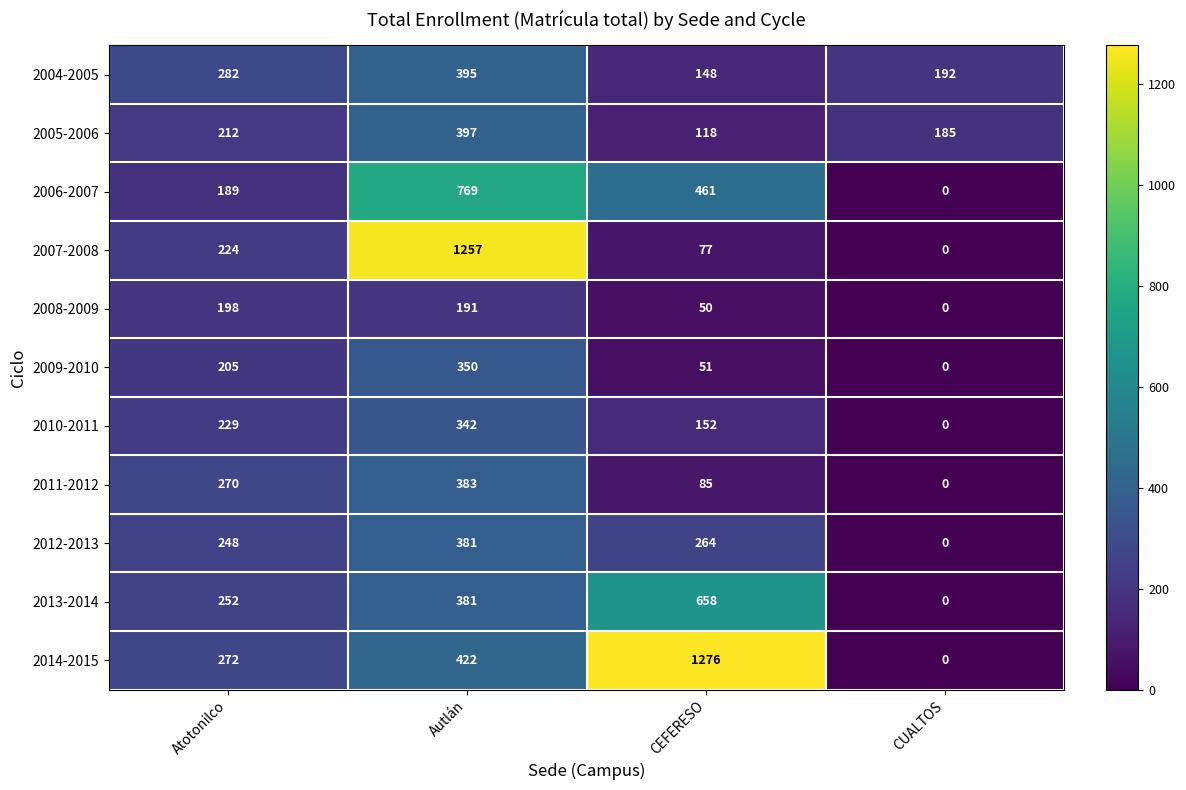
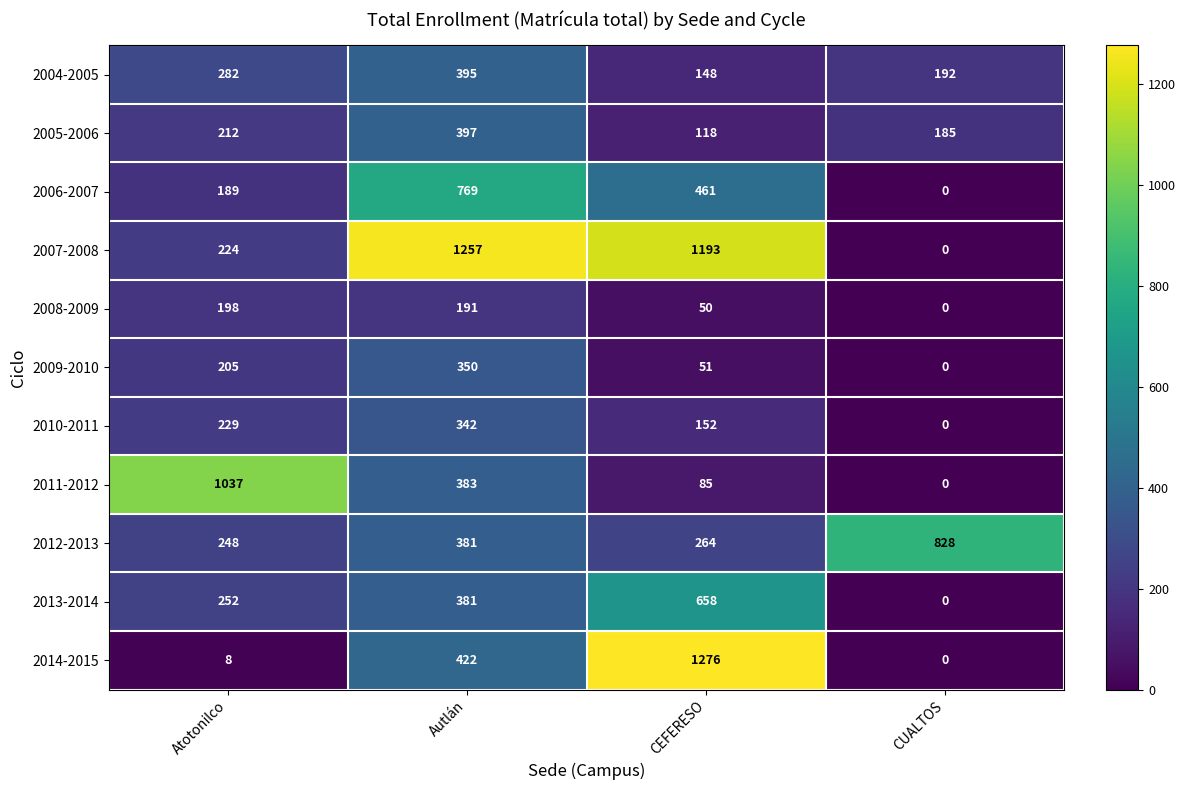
2007-2008, CEFERESO: 77 -> 1193
2011-2012, Atotonilco: 270 -> 1037
2012-2013, CUALTOS: 0 -> 828
2014-2015, Atotonilco: 272 -> 8
